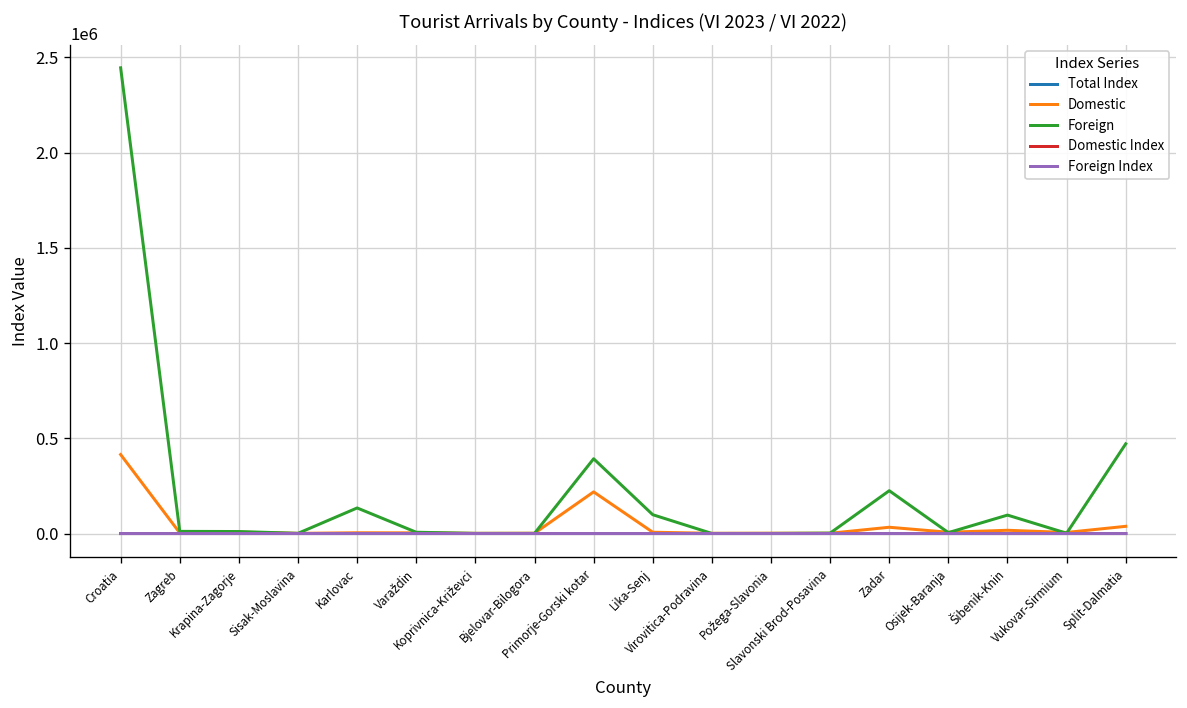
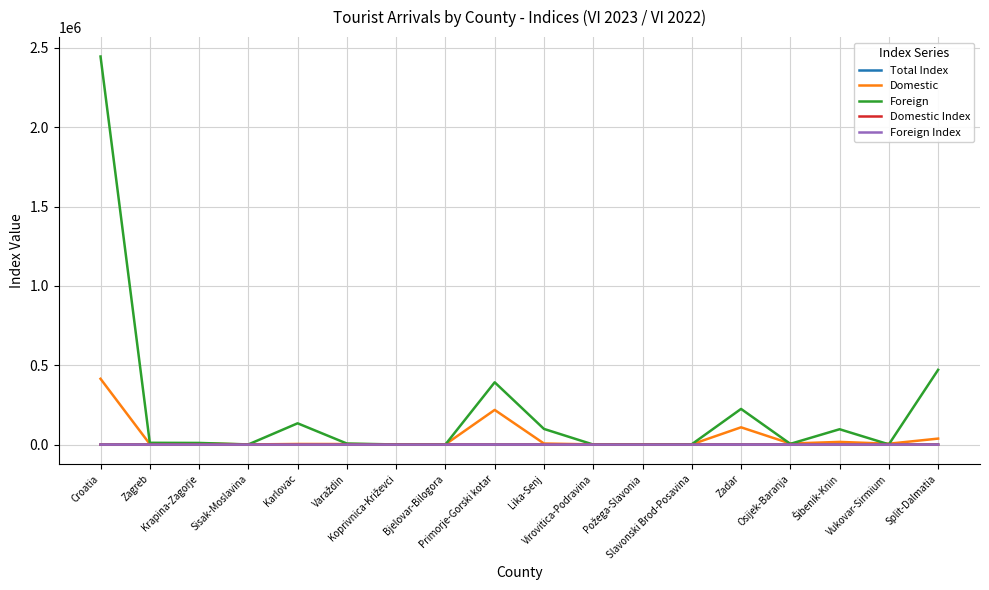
Domestic, Zadar: 30000 -> 110000
